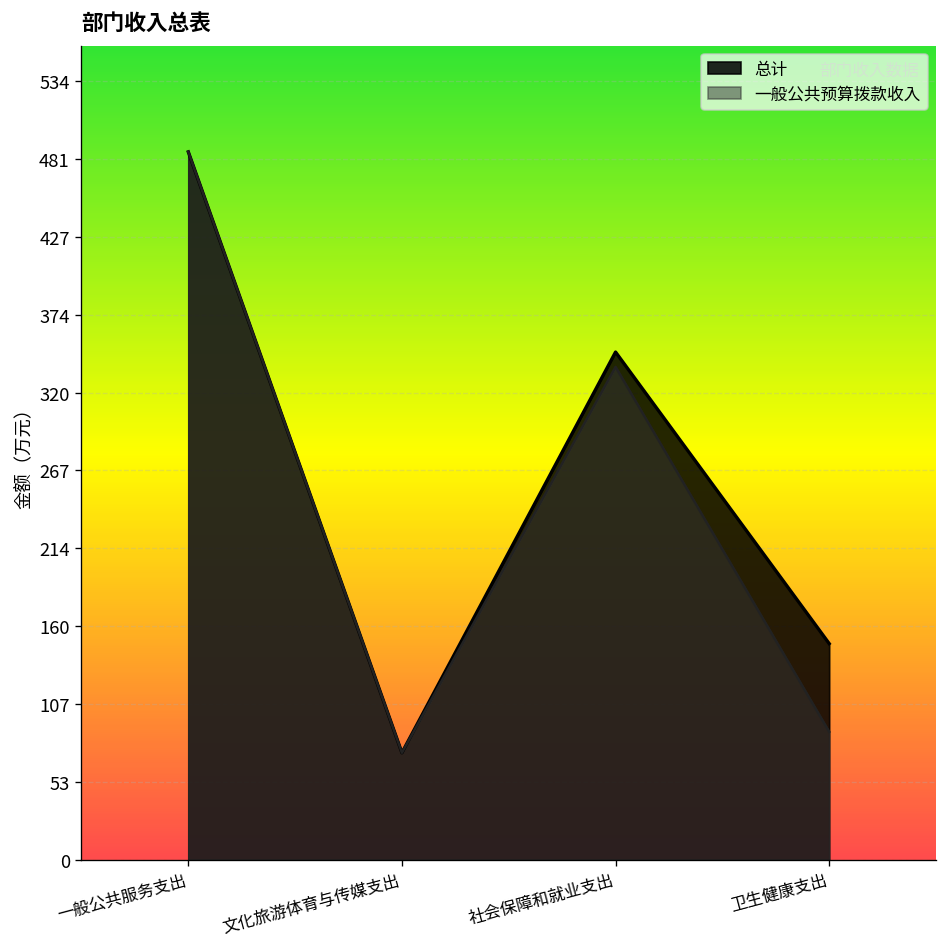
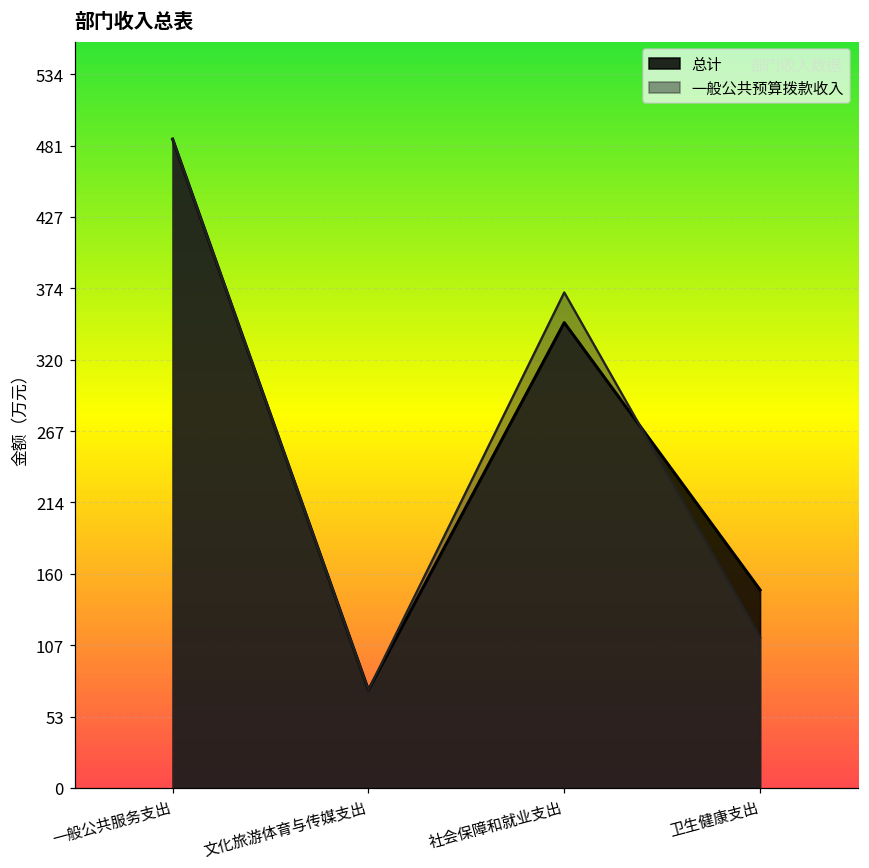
一般公共预算拨款收入, 社会保障和就业支出: 338 -> 371
一般公共预算拨款收入, 卫生健康支出: 88 -> 113
